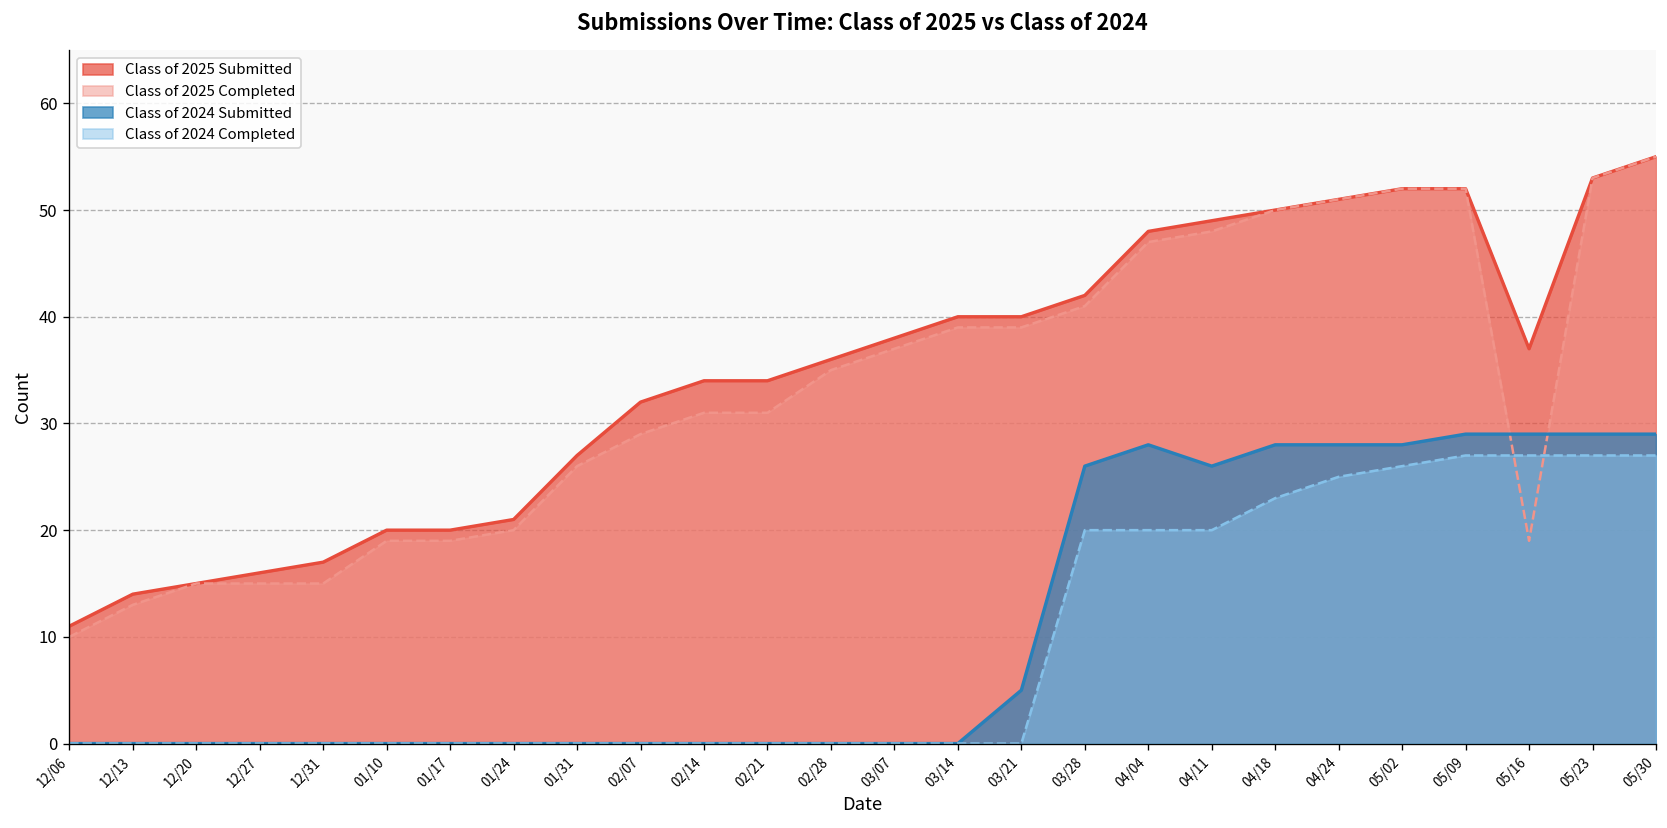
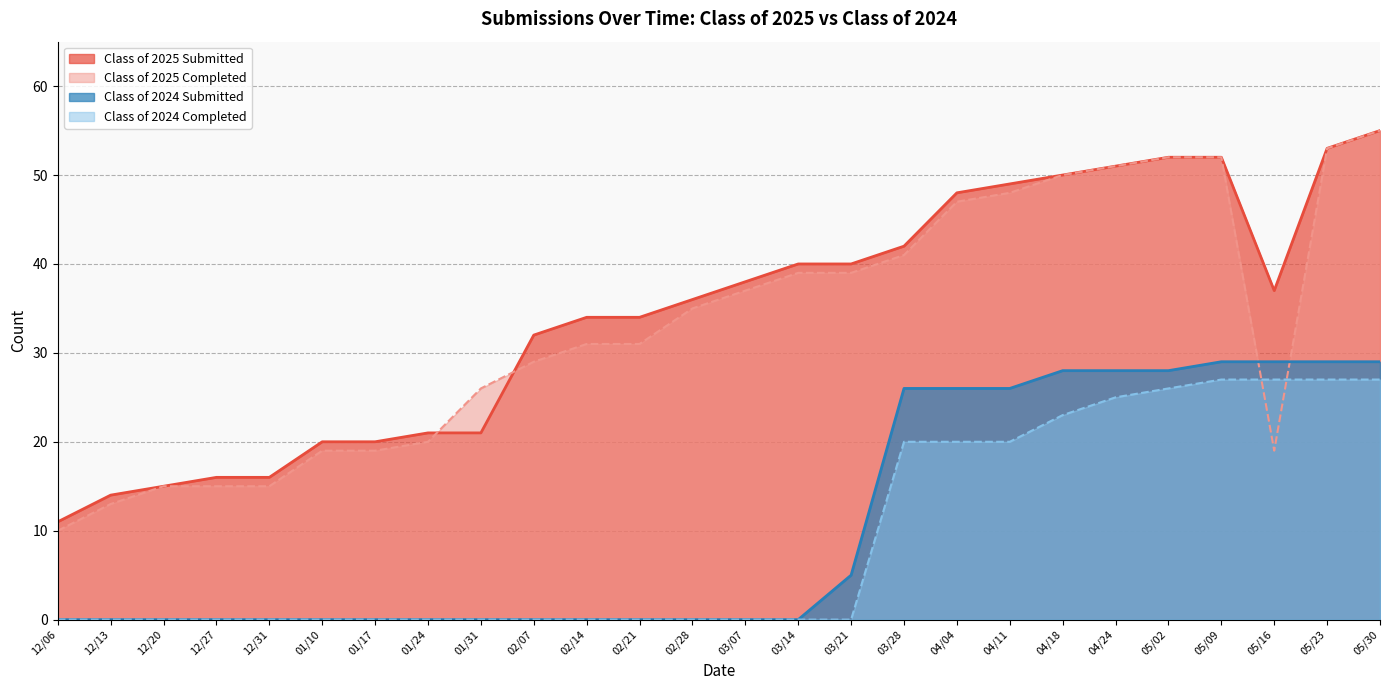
Class of 2025 Submitted, 12/31: 17 -> 16
Class of 2025 Submitted, 01/31: 27 -> 21
Class of 2024 Submitted, 04/04: 28 -> 26
